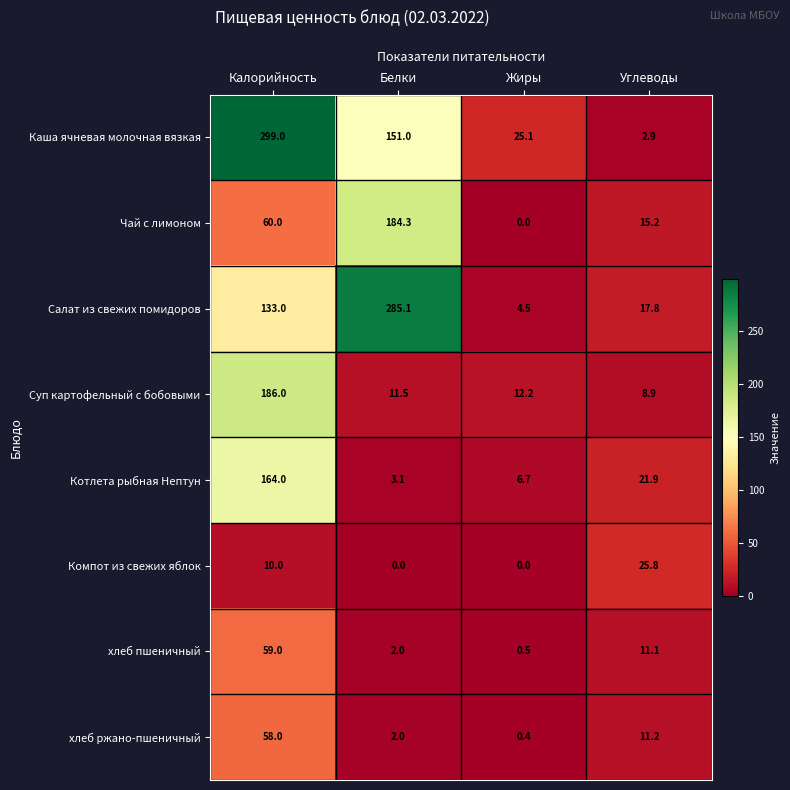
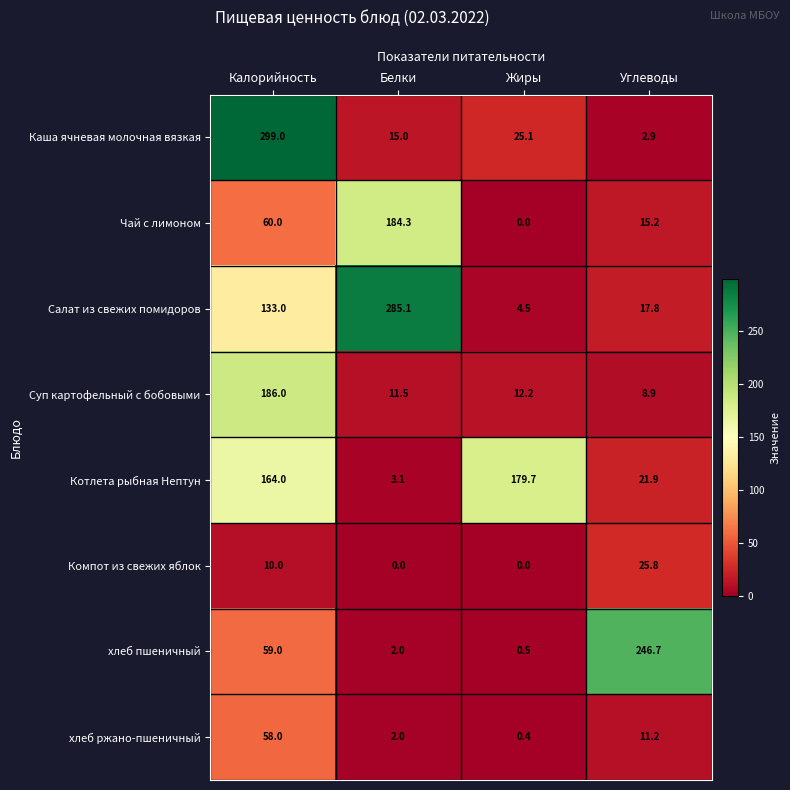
Каша ячневая молочная вязкая, Белки: 151.0 -> 15.0
Котлета рыбная Нептун, Жиры: 6.7 -> 179.7
хлеб пшеничный, Углеводы: 11.1 -> 246.7
